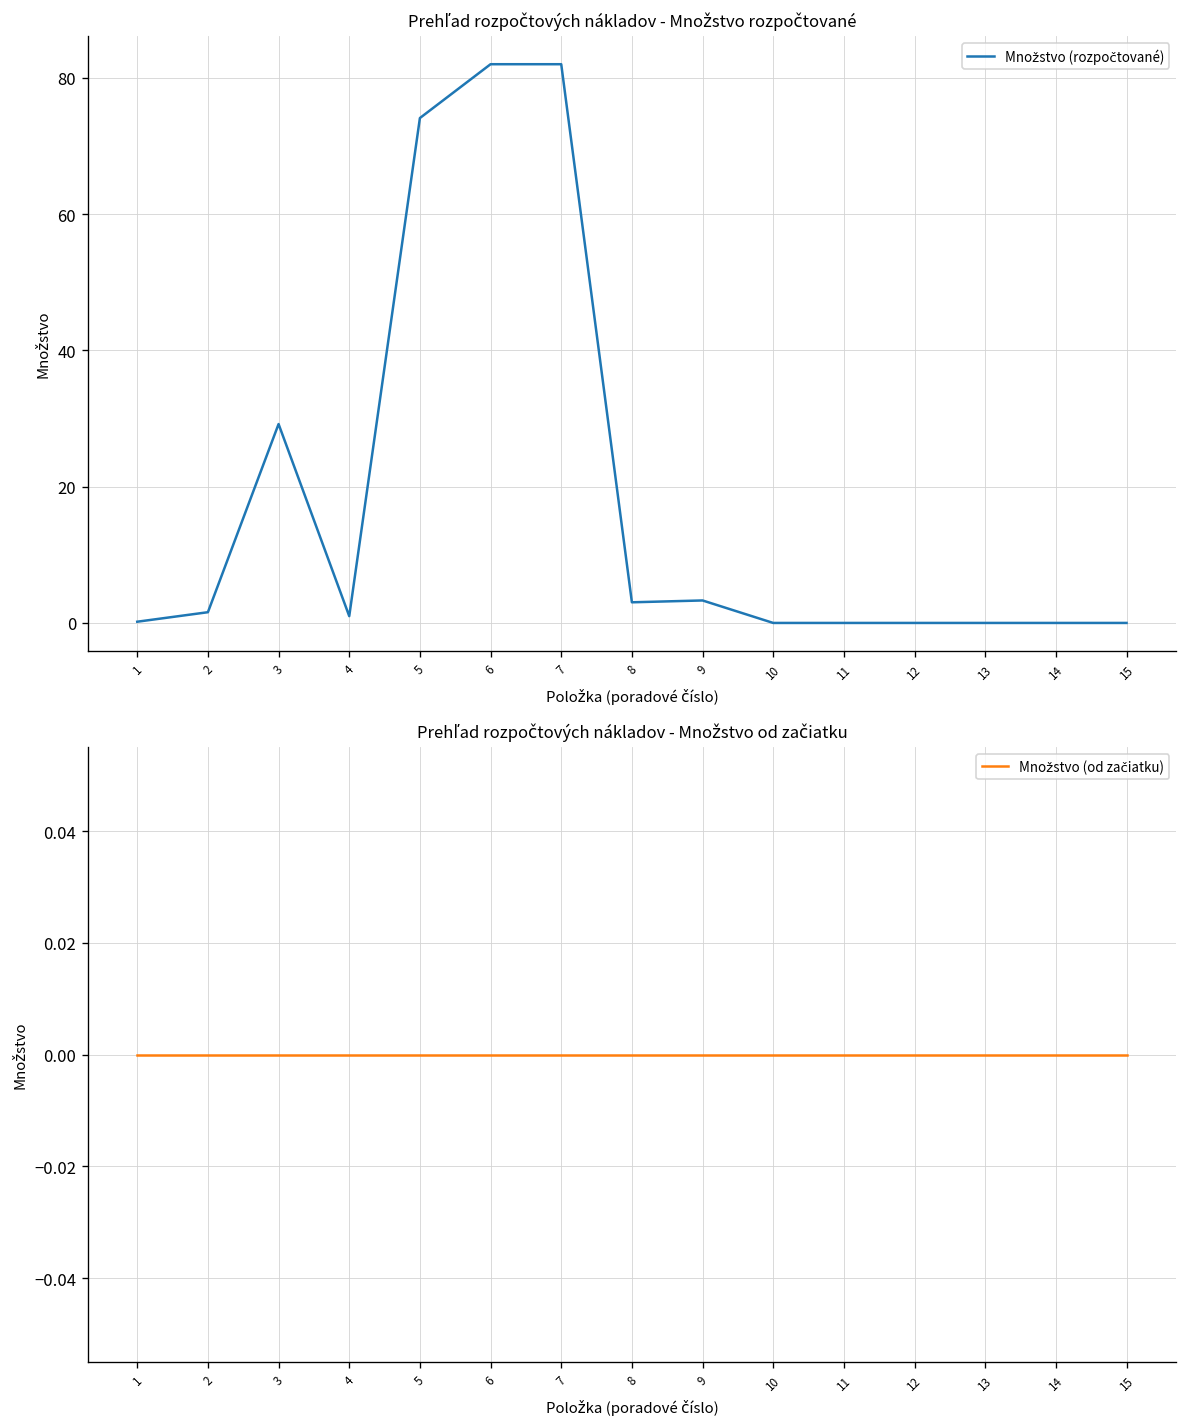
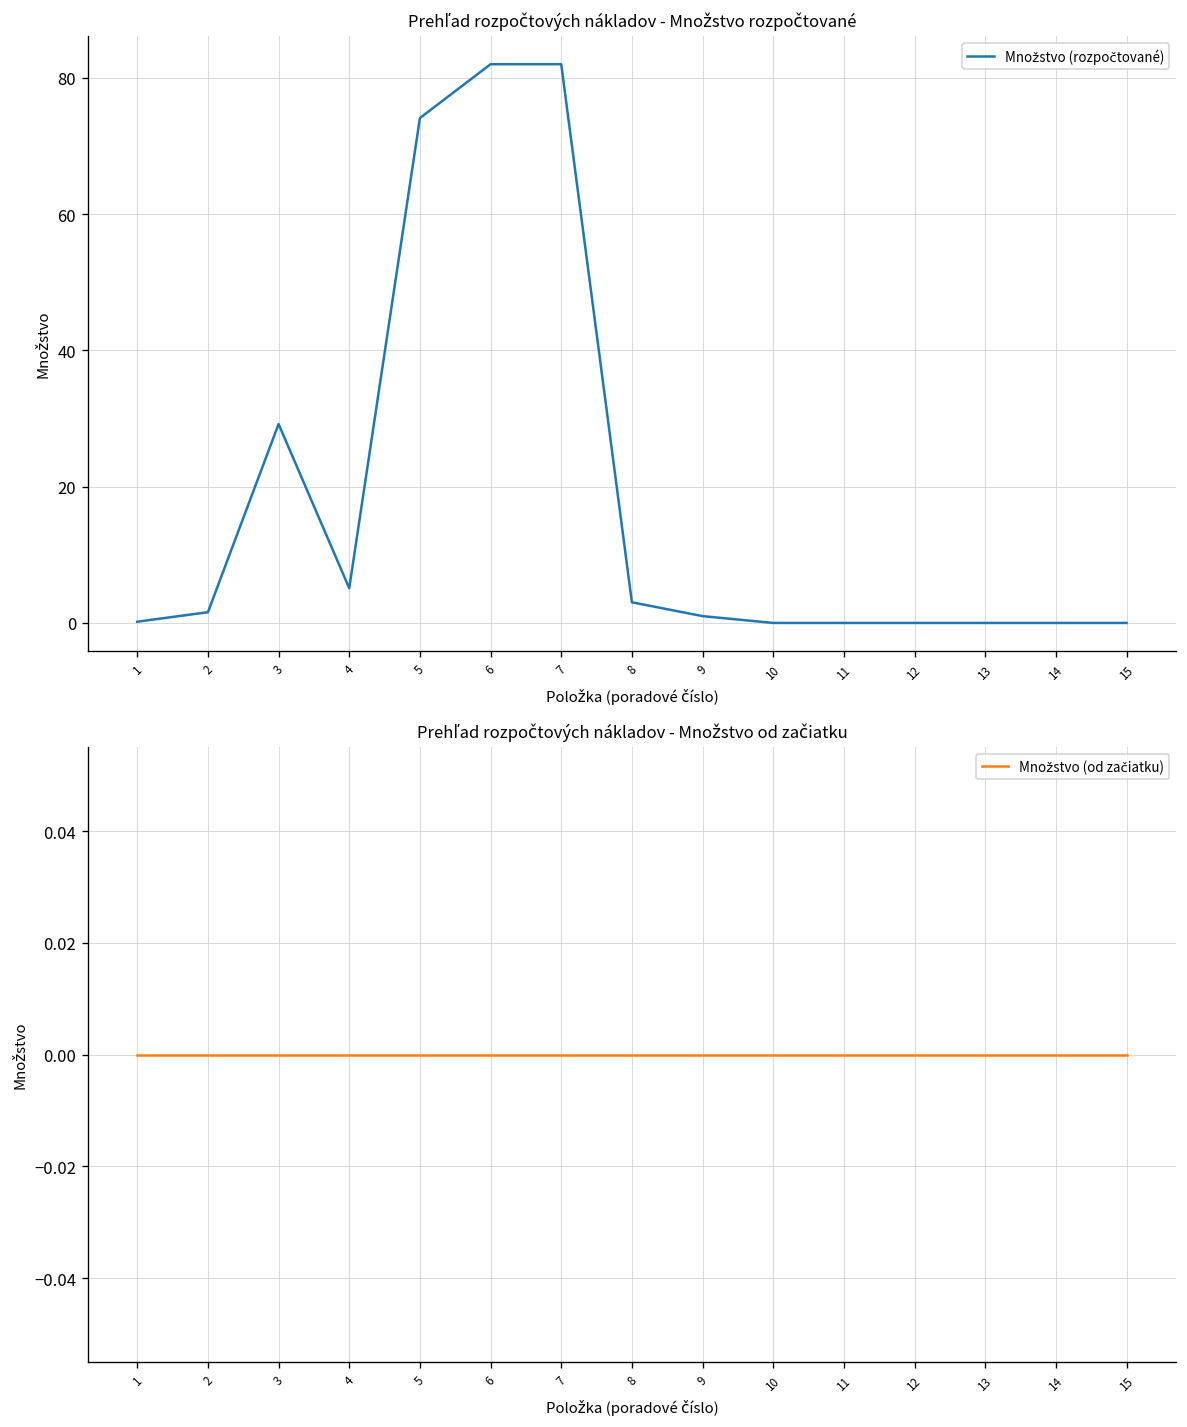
Prehľad rozpočtových nákladov - Množstvo rozpočtované, 4: 1 -> 5
Prehľad rozpočtových nákladov - Množstvo rozpočtované, 9: 3 -> 1
